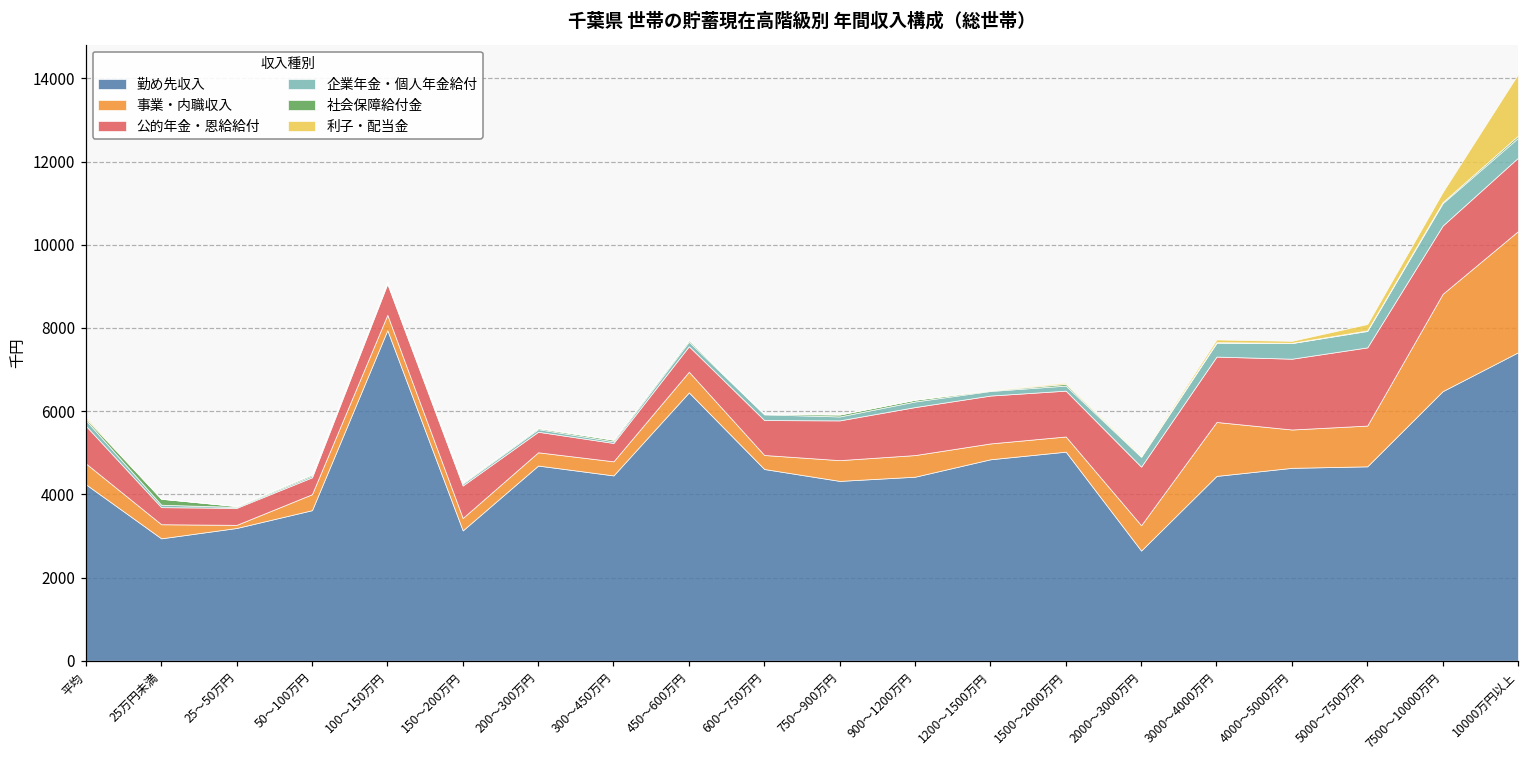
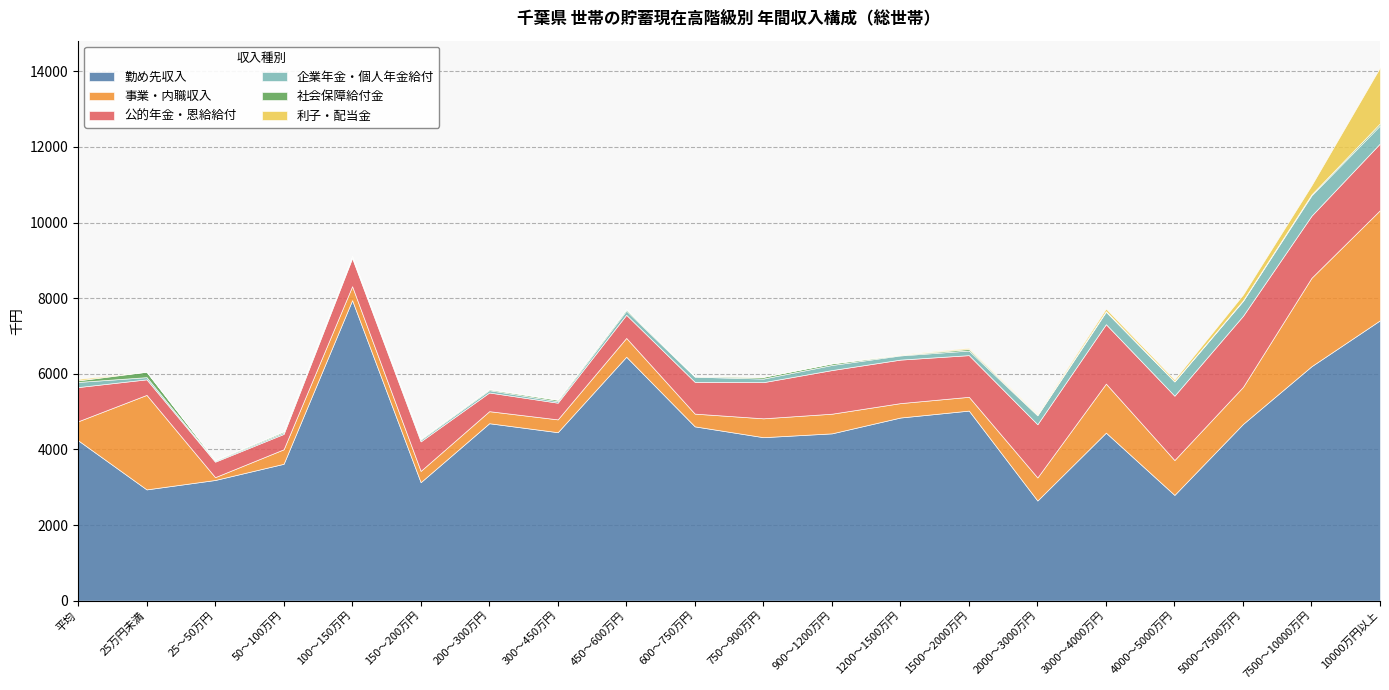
事業・内職収入, 25万円未満: 300 -> 2500
勤め先収入, 4000～5000万円: 4600 -> 2800
勤め先収入, 7500～10000万円: 6500 -> 6200
